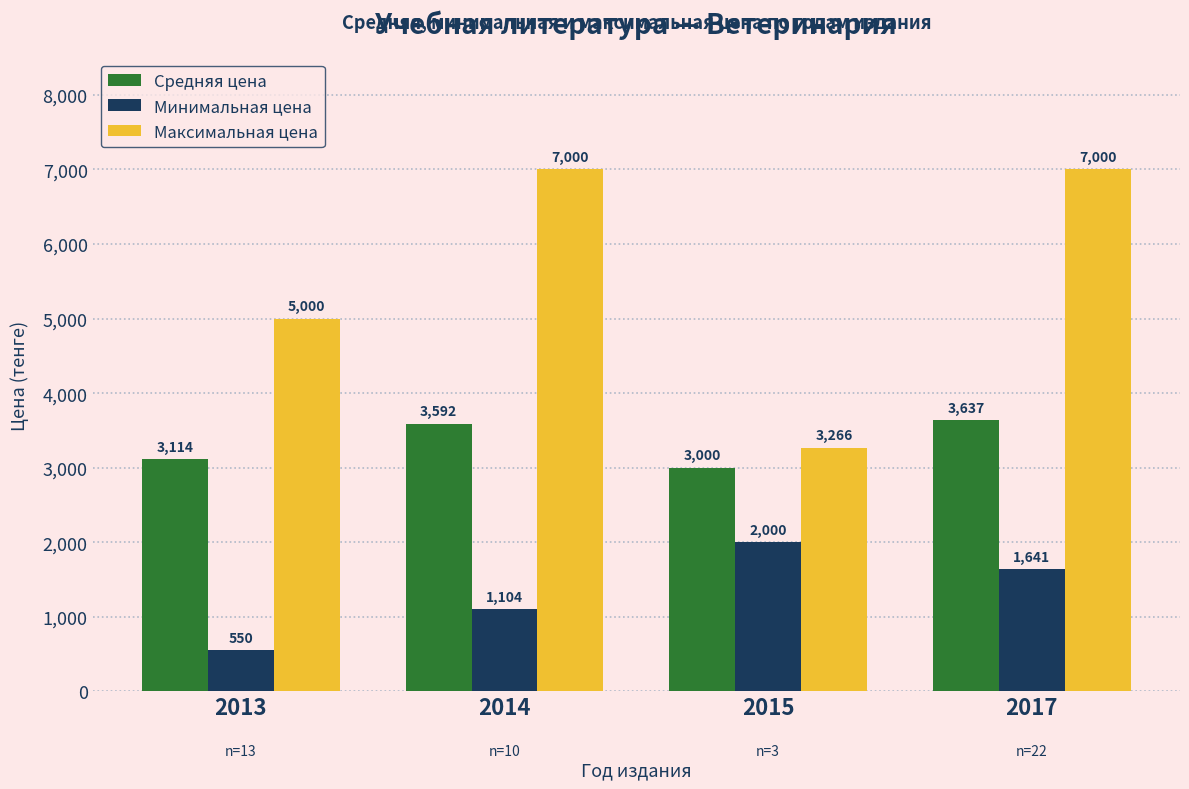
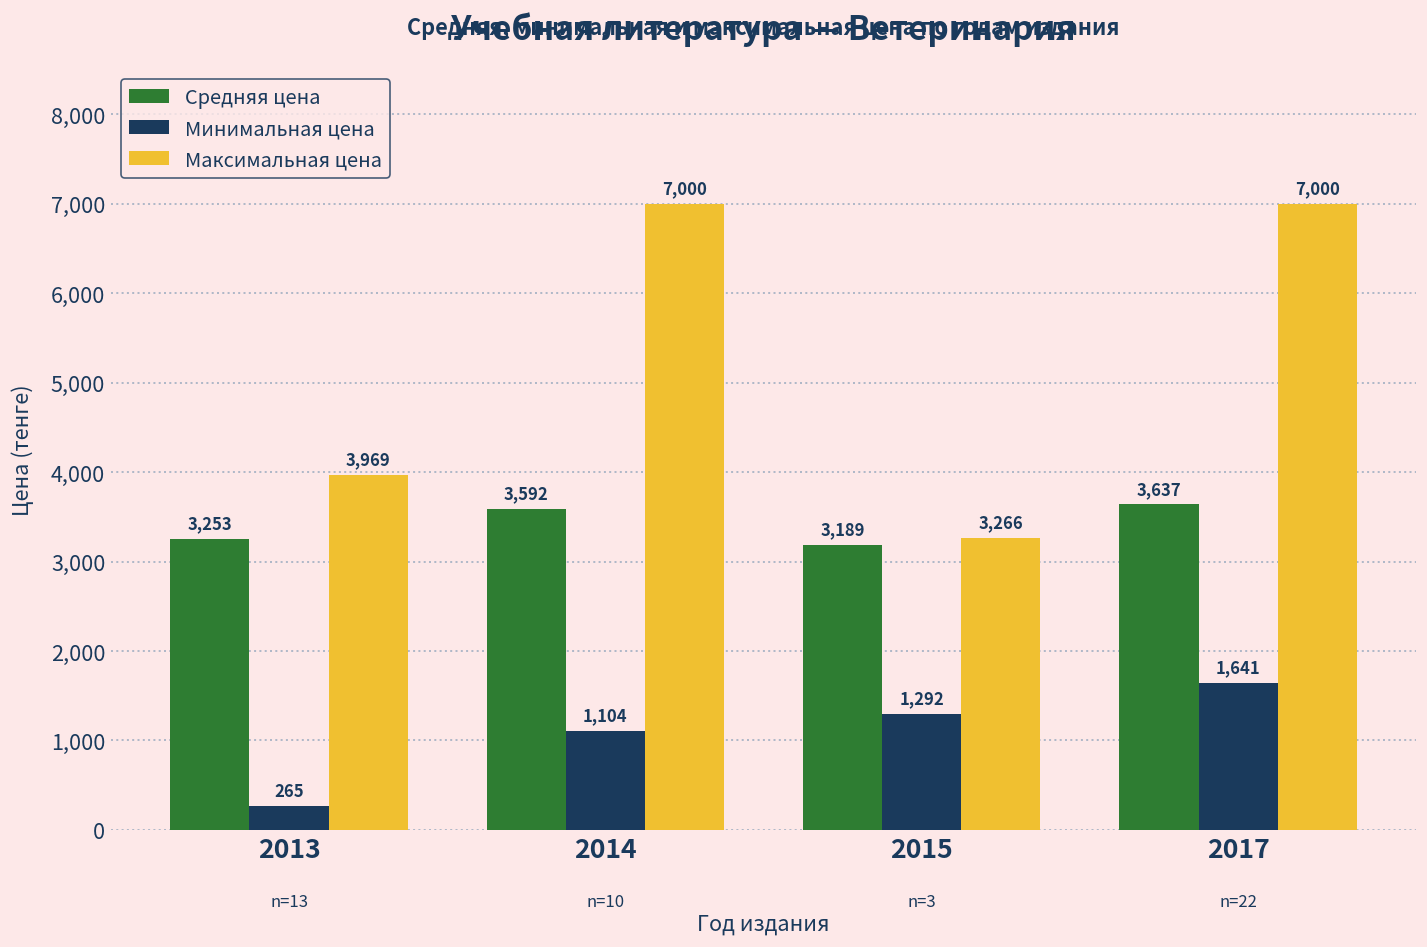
Средняя цена, 2013: 3,114 -> 3,253
Минимальная цена, 2013: 550 -> 265
Максимальная цена, 2013: 5,000 -> 3,969
Средняя цена, 2015: 3,000 -> 3,189
Минимальная цена, 2015: 2,000 -> 1,292
